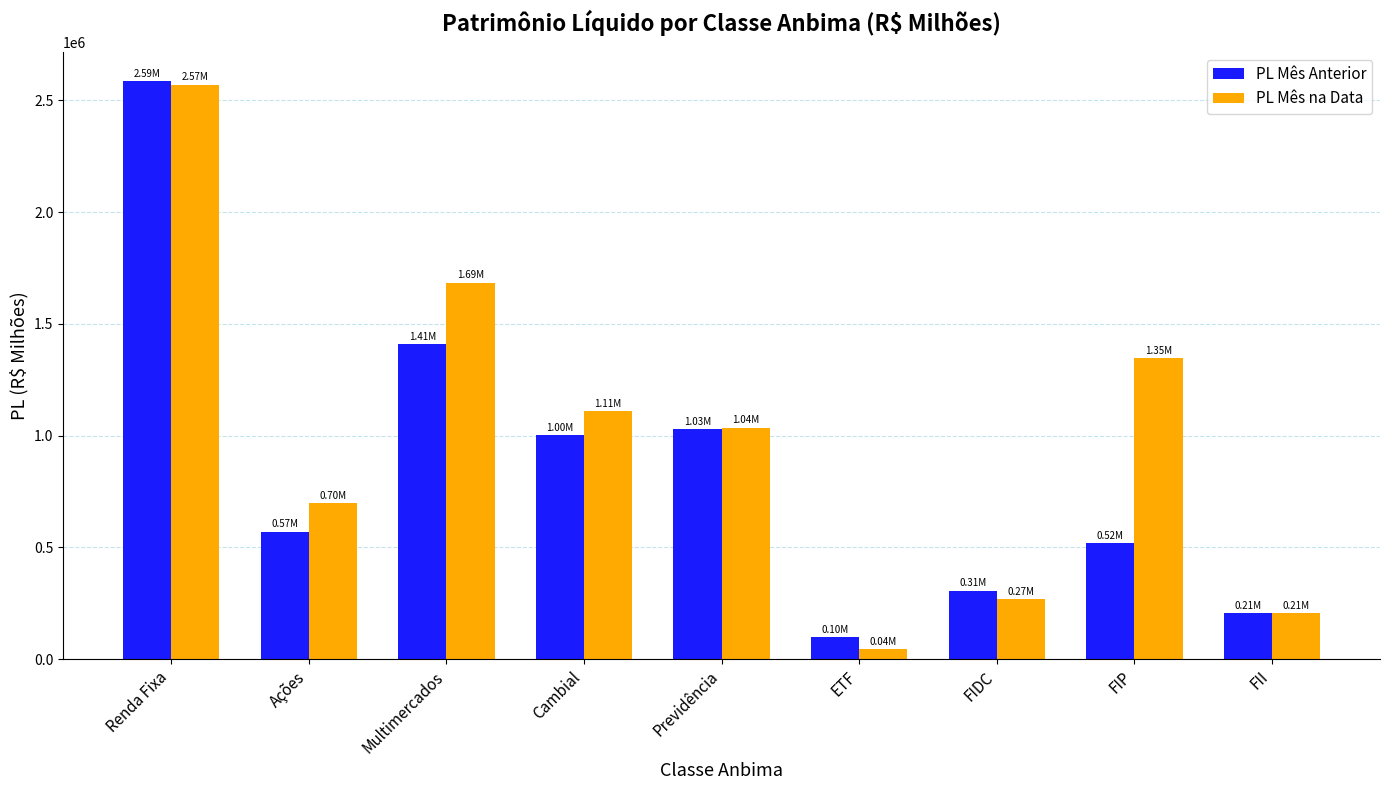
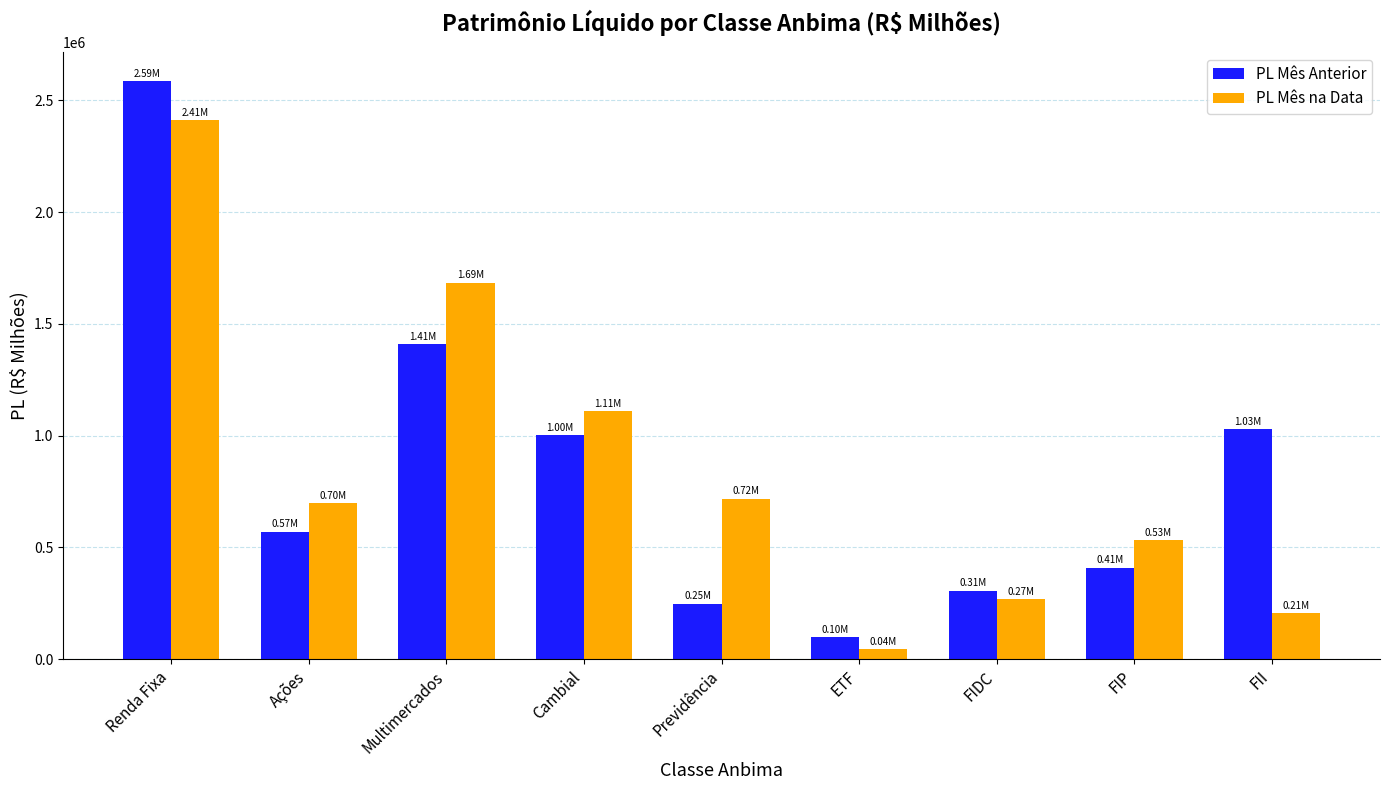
PL Mês na Data, Renda Fixa: 2.57M -> 2.41M
PL Mês Anterior, Previdência: 1.03M -> 0.25M
PL Mês na Data, Previdência: 1.04M -> 0.72M
PL Mês Anterior, FIP: 0.52M -> 0.41M
PL Mês na Data, FIP: 1.35M -> 0.53M
PL Mês Anterior, FII: 0.21M -> 1.03M
